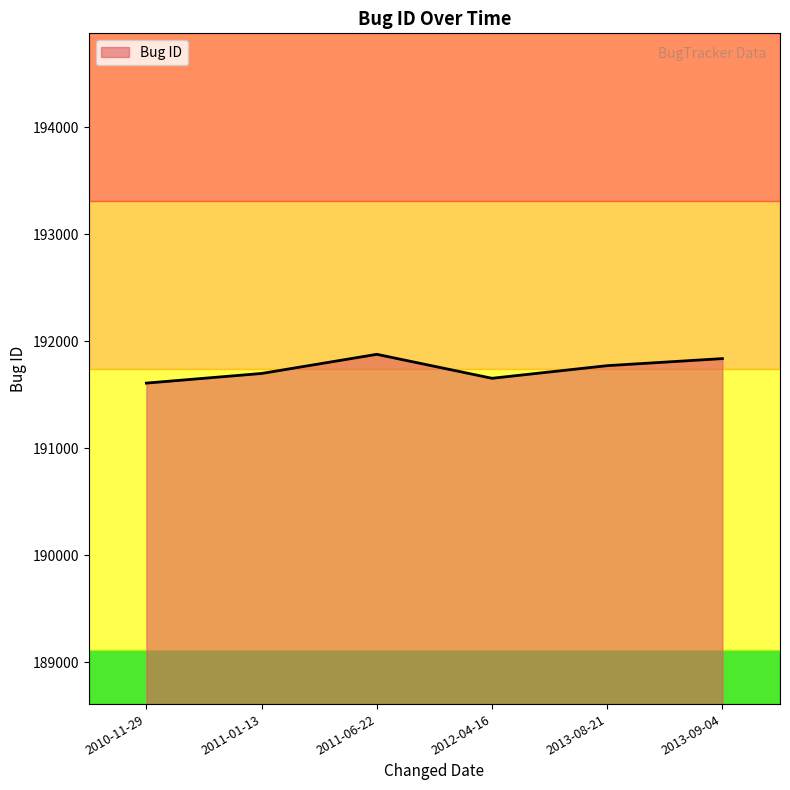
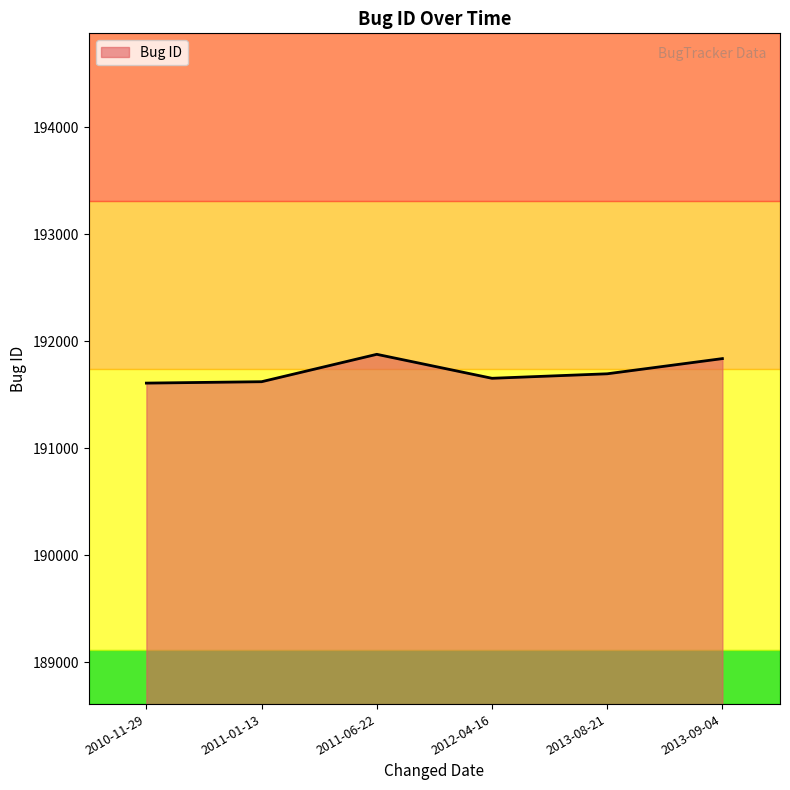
2011-01-13: 191700 -> 191620
2013-08-21: 191770 -> 191700
